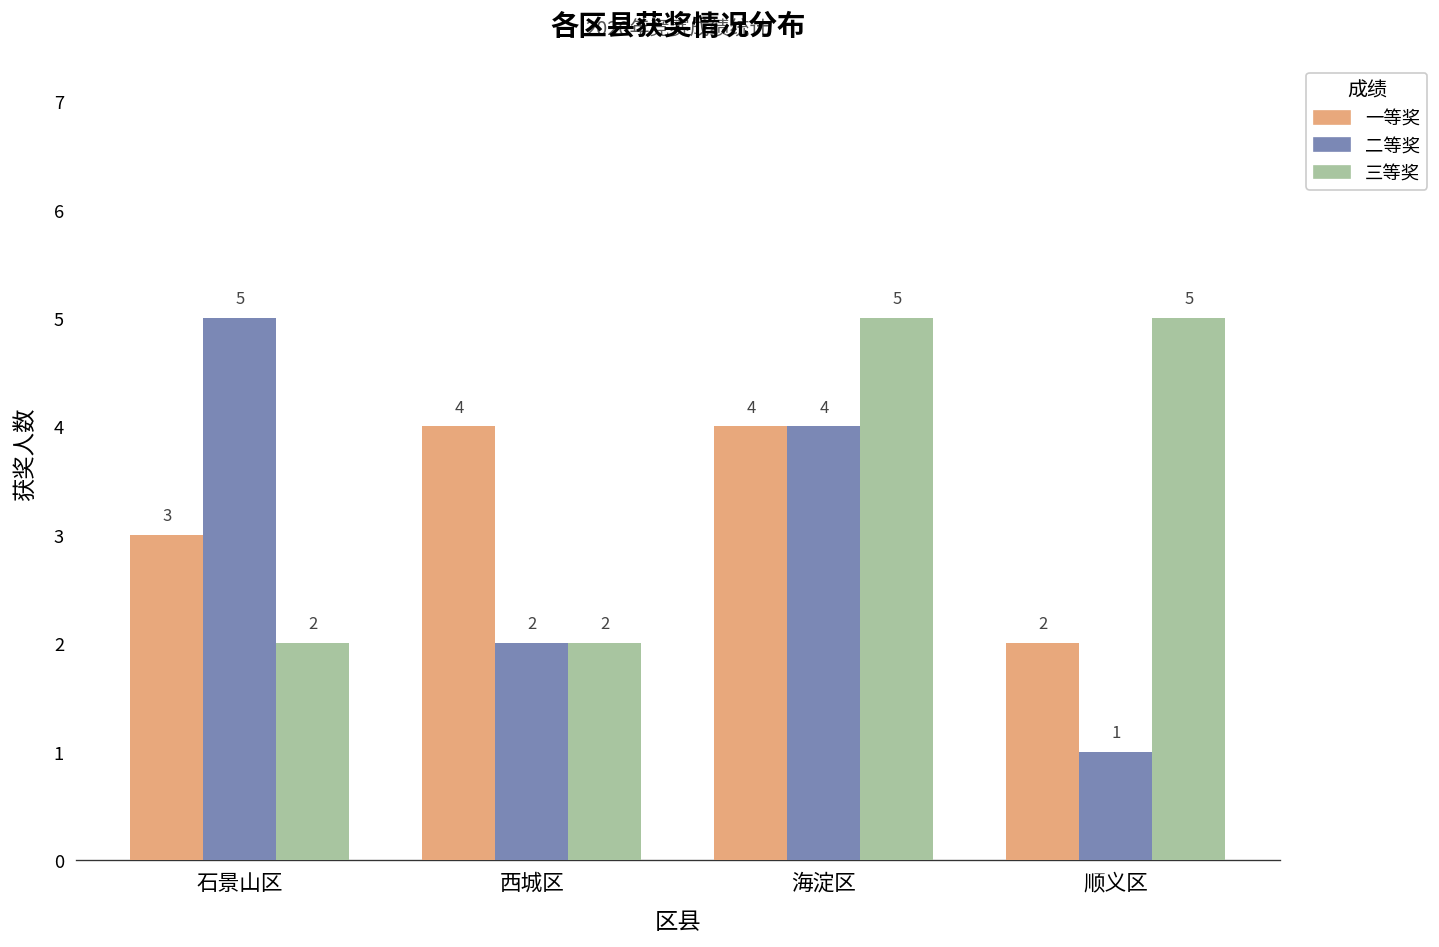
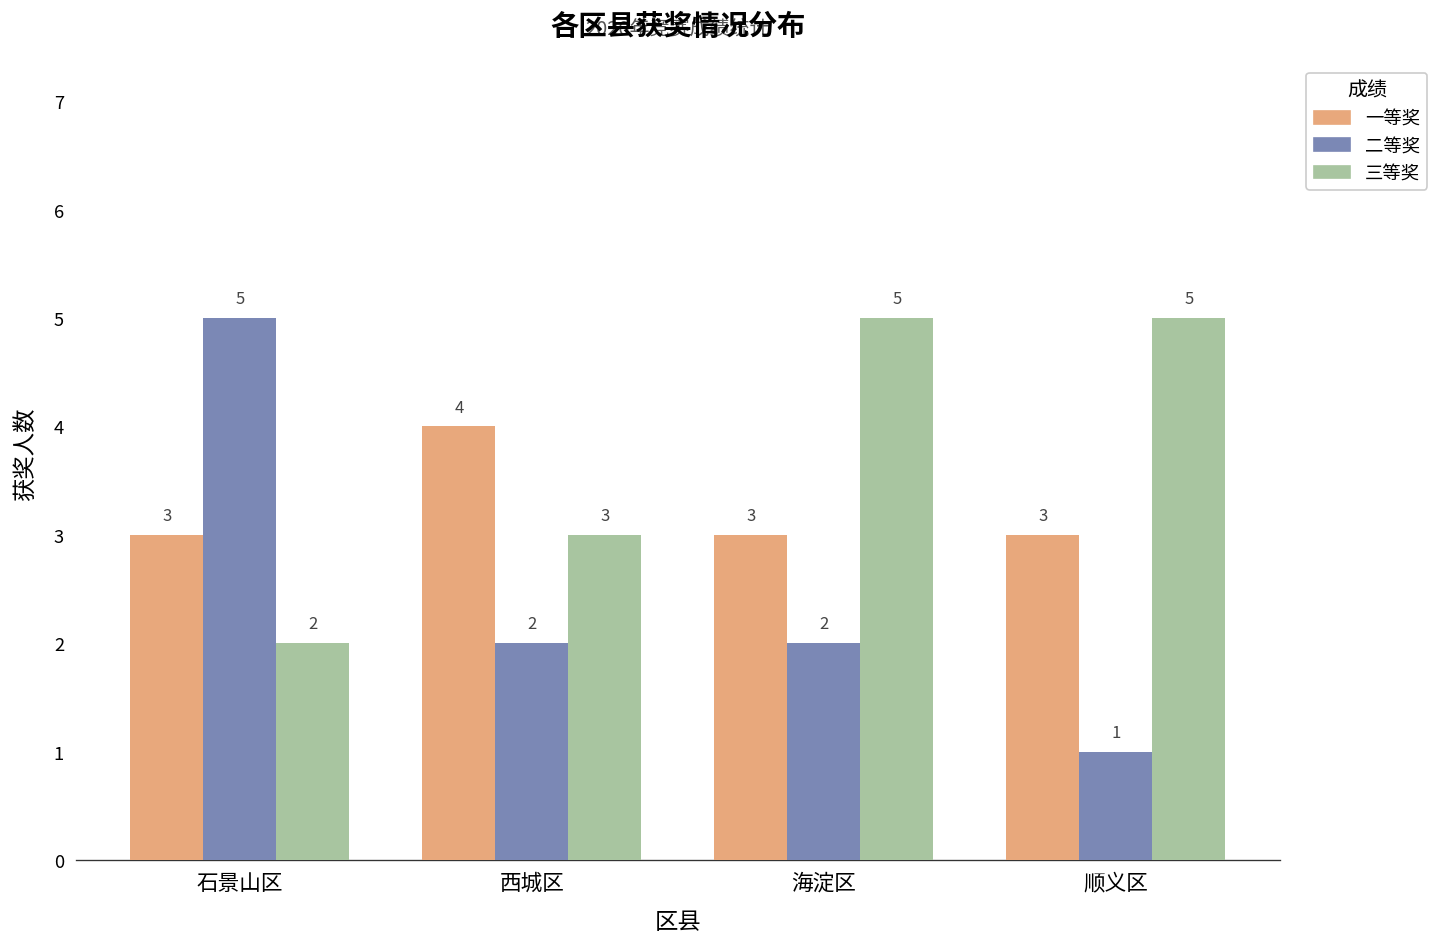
三等奖, 西城区: 2 -> 3
一等奖, 海淀区: 4 -> 3
二等奖, 海淀区: 4 -> 2
一等奖, 顺义区: 2 -> 3
